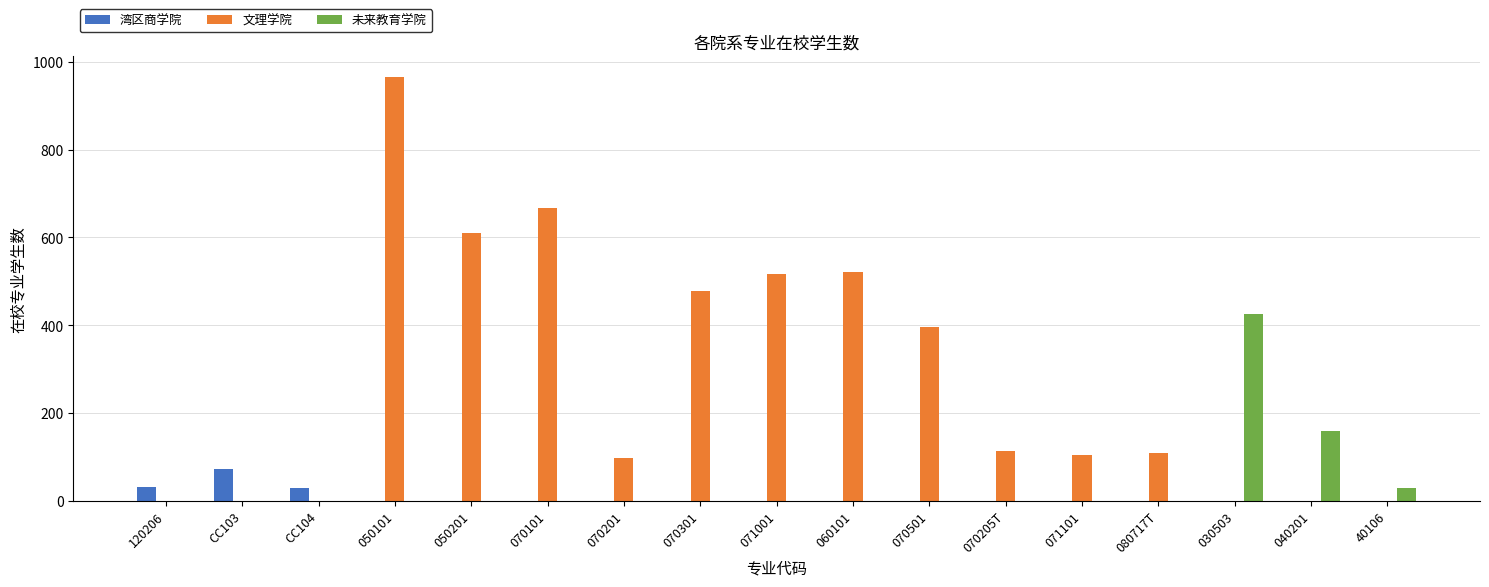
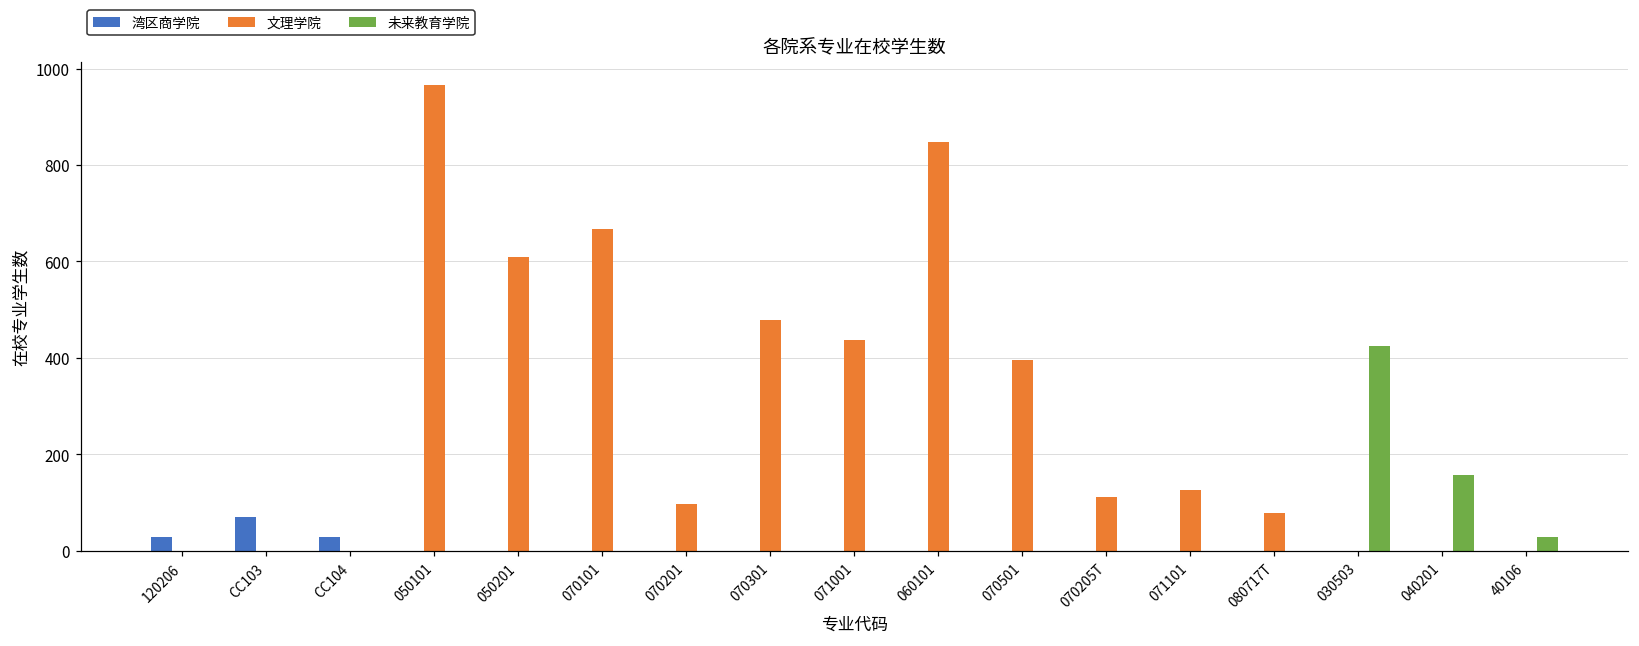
文理学院, 071001: 520 -> 440
文理学院, 060101: 520 -> 850
文理学院, 071101: 110 -> 130
文理学院, 080717T: 110 -> 80
